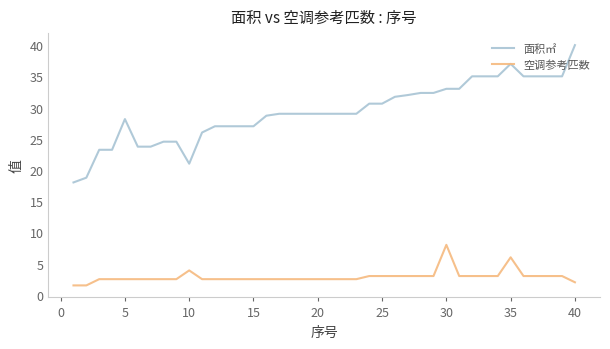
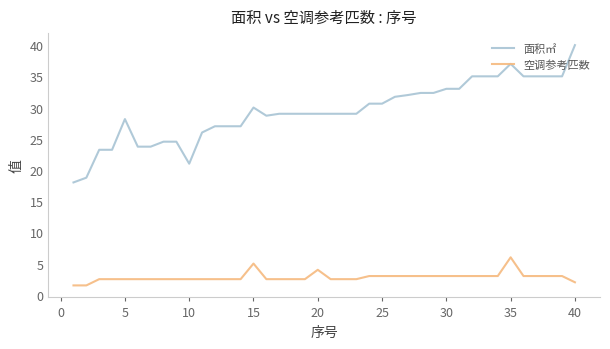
空调参考匹数, 10: 4 -> 3
面积㎡, 15: 27 -> 30
空调参考匹数, 15: 3 -> 5
空调参考匹数, 20: 3 -> 4
空调参考匹数, 30: 8 -> 3
